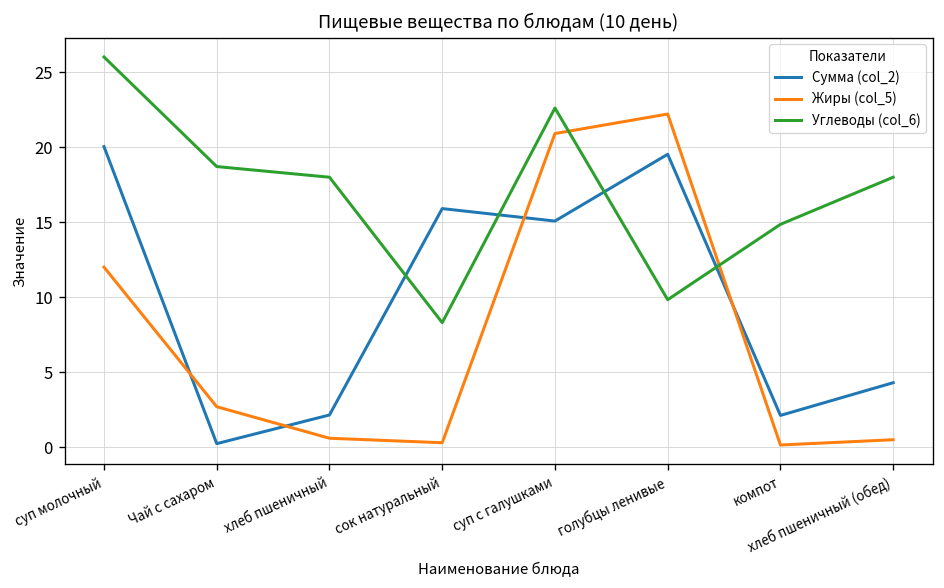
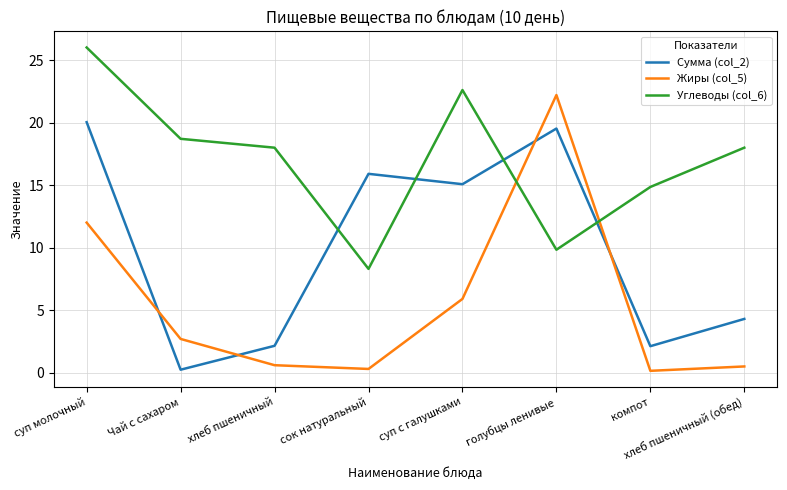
Жиры (col_5), суп с галушками: 20.9 -> 5.9
